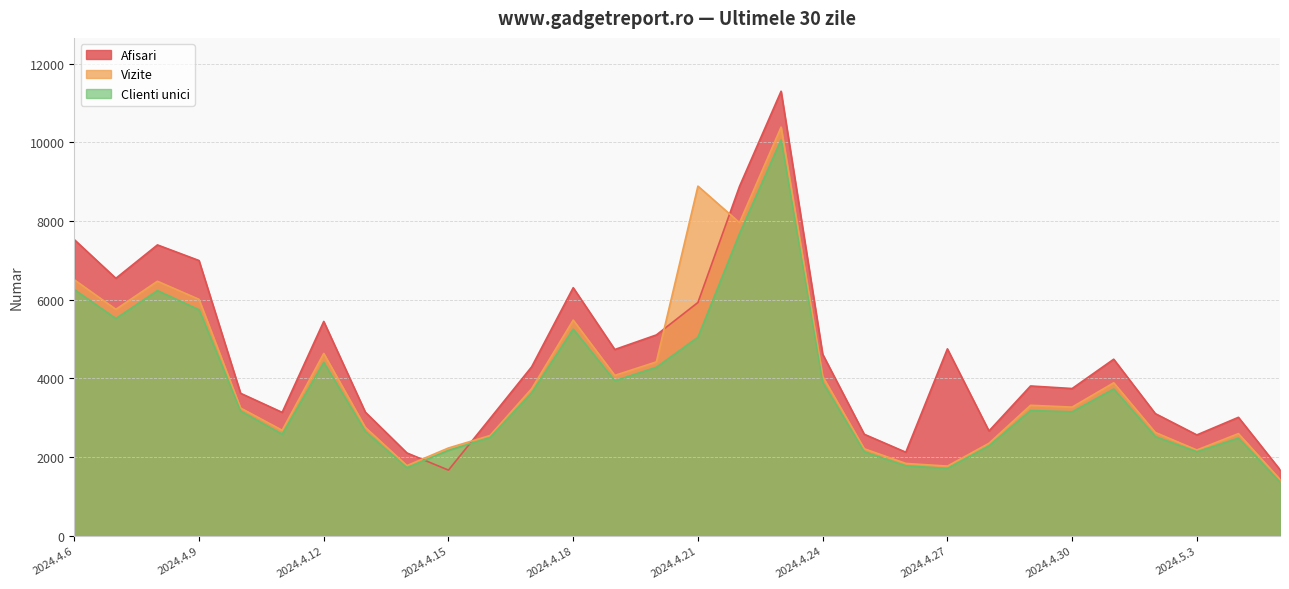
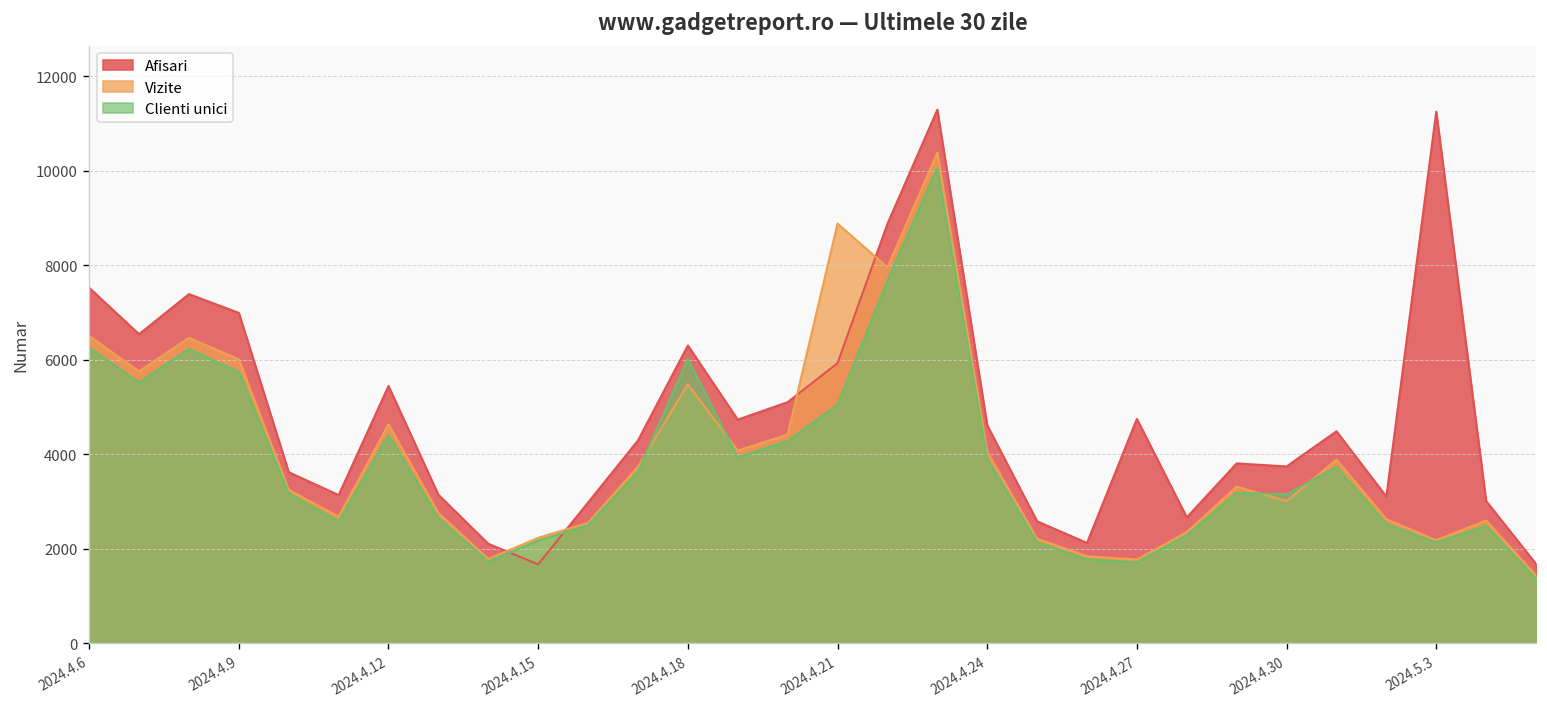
Clienti unici, 2024.4.18: 5300 -> 6000
Vizite, 2024.4.30: 3300 -> 3000
Afisari, 2024.5.3: 2600 -> 11300
